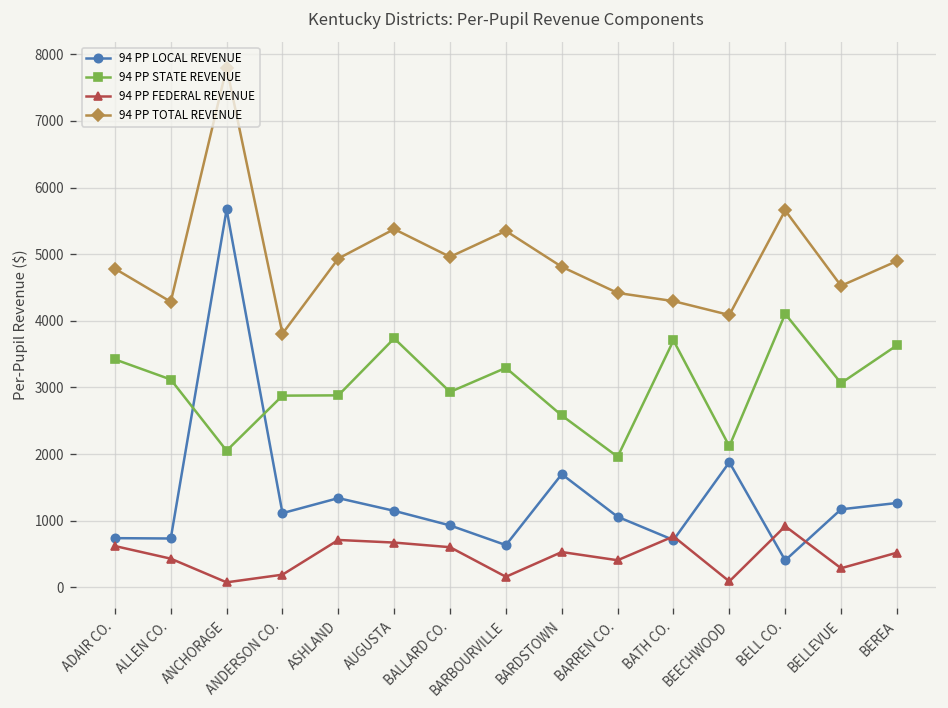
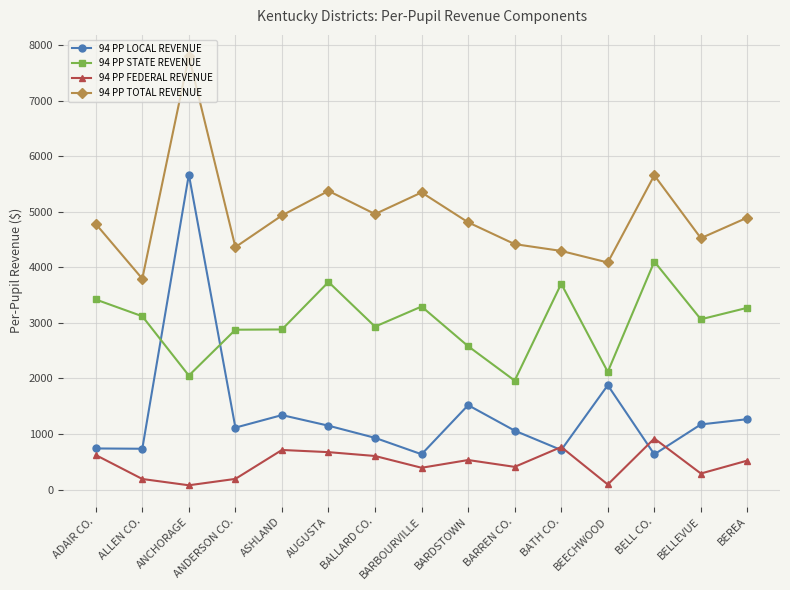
94 PP FEDERAL REVENUE, ALLEN CO.: 400 -> 200
94 PP TOTAL REVENUE, ALLEN CO.: 4300 -> 3800
94 PP TOTAL REVENUE, ANDERSON CO.: 3800 -> 4400
94 PP FEDERAL REVENUE, BARBOURVILLE: 200 -> 400
94 PP LOCAL REVENUE, BARDSTOWN: 1700 -> 1500
94 PP LOCAL REVENUE, BELL CO.: 400 -> 600
94 PP STATE REVENUE, BEREA: 3600 -> 3300
